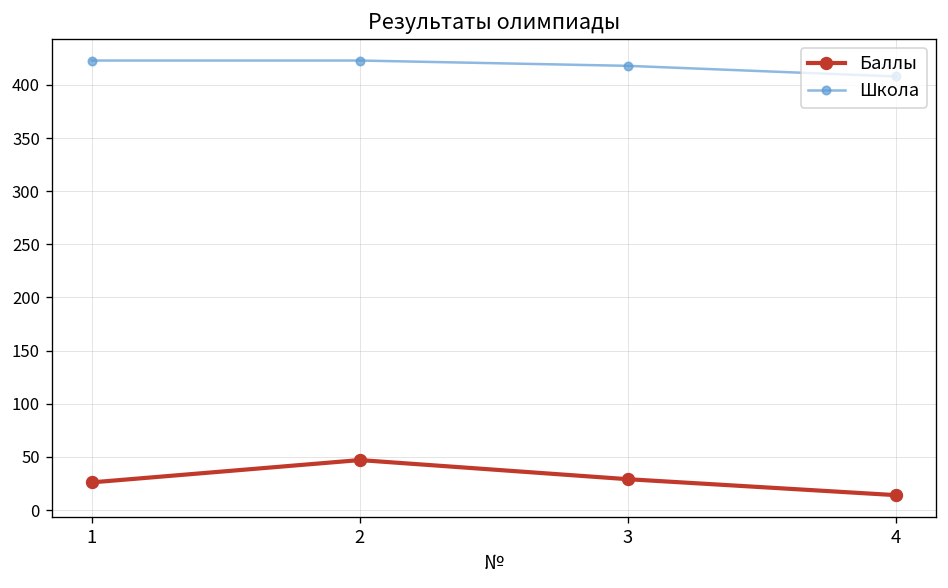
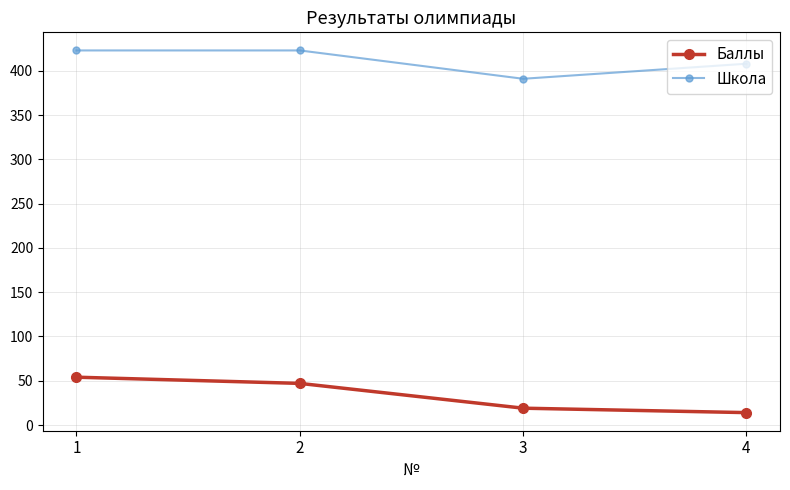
Баллы, 1: 30 -> 50
Баллы, 3: 30 -> 20
Школа, 3: 420 -> 390
